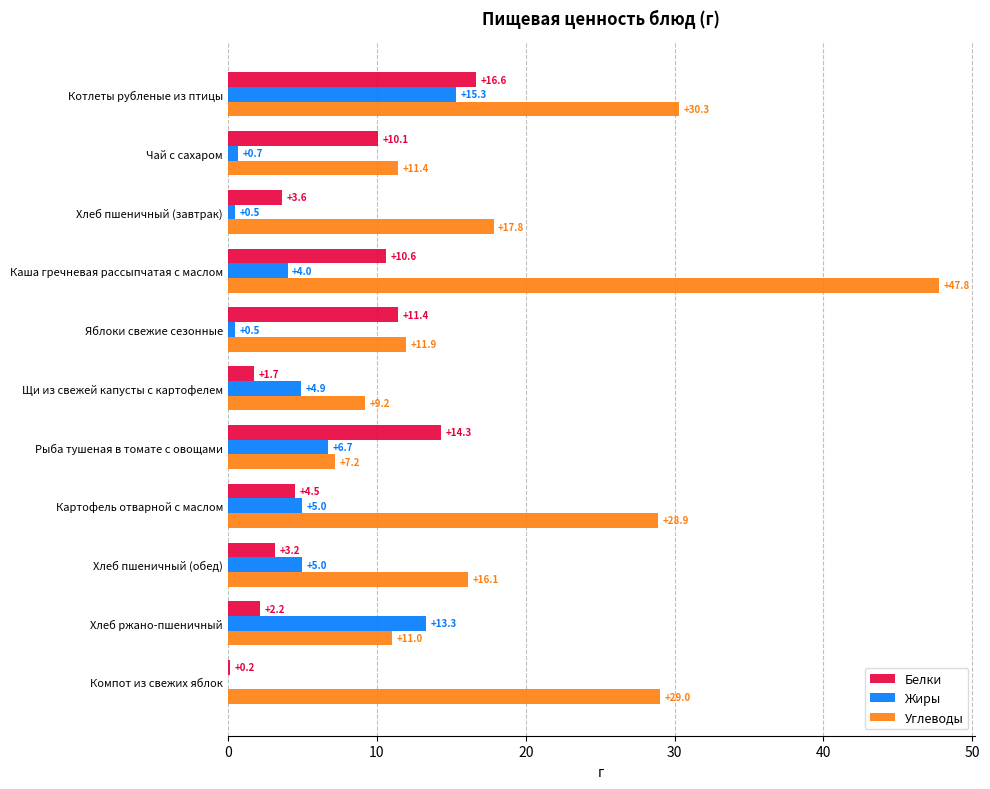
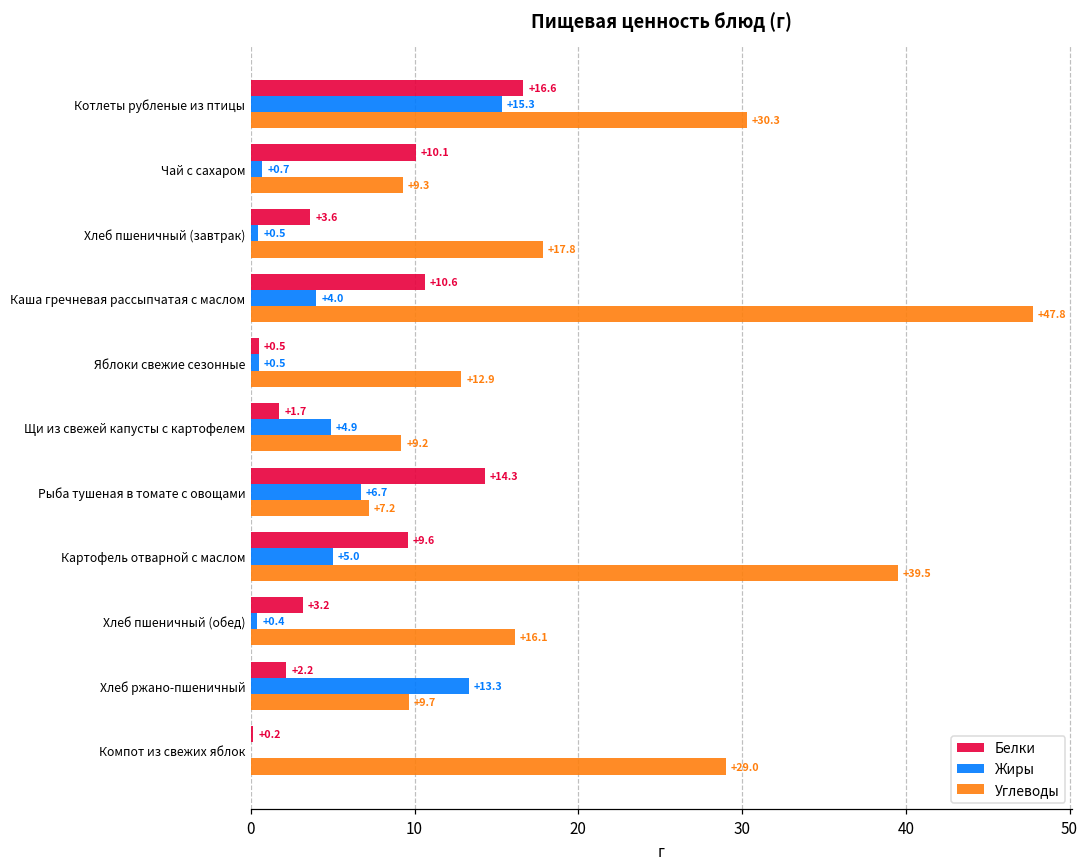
Углеводы, Чай с сахаром: +11.4 -> +9.3
Белки, Яблоки свежие сезонные: +11.4 -> +0.5
Углеводы, Яблоки свежие сезонные: +11.9 -> +12.9
Белки, Картофель отварной с маслом: +4.5 -> +9.6
Углеводы, Картофель отварной с маслом: +28.9 -> +39.5
Жиры, Хлеб пшеничный (обед): +5.0 -> +0.4
Углеводы, Хлеб ржано-пшеничный: +11.0 -> +9.7
